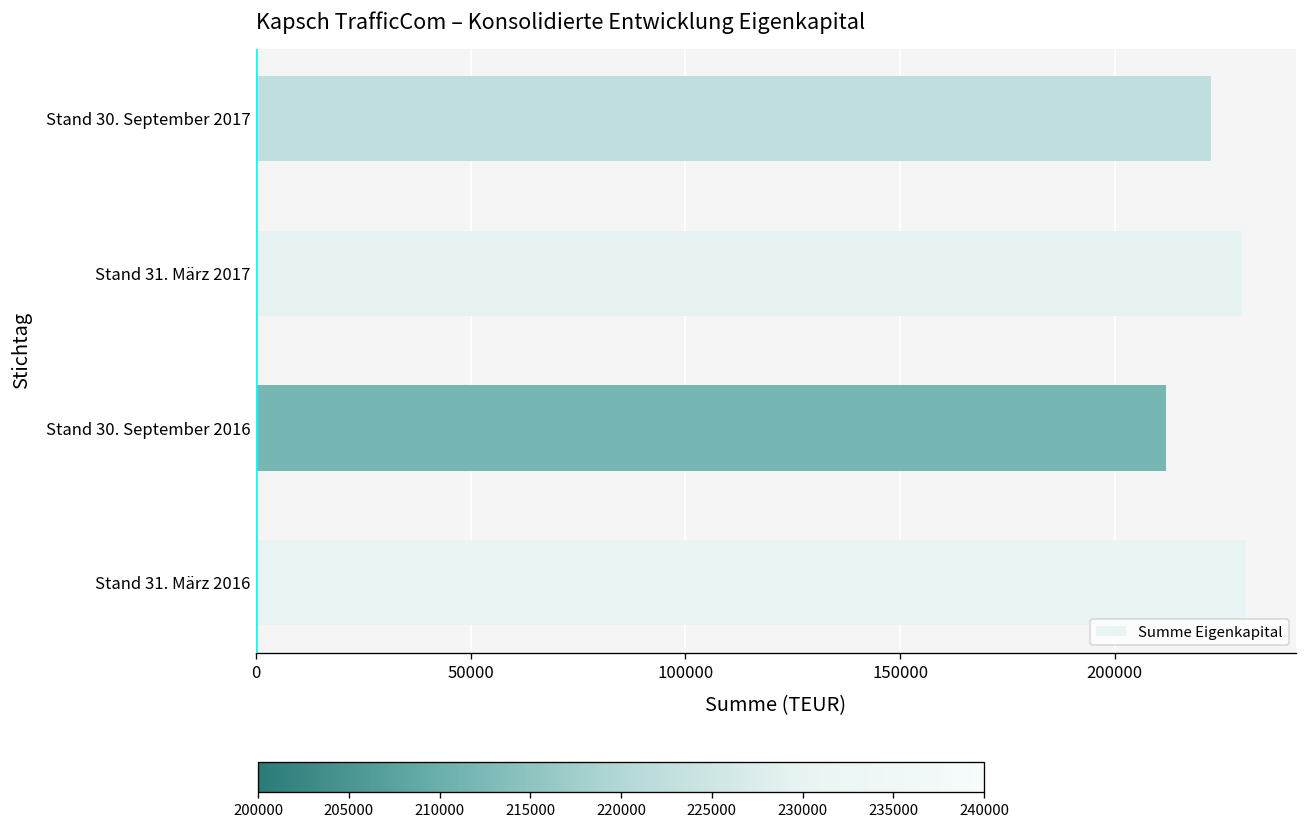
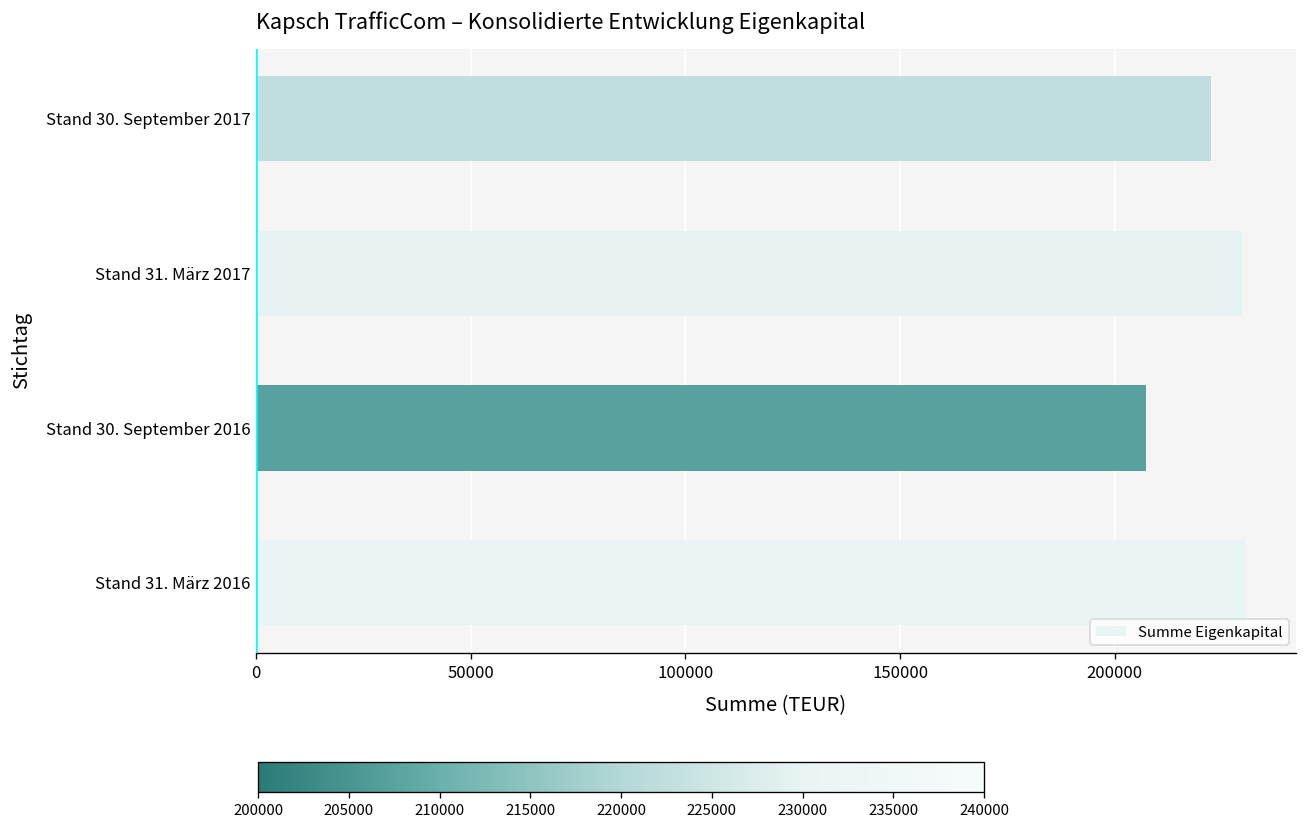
Stand 30. September 2016: 212000 -> 207000
